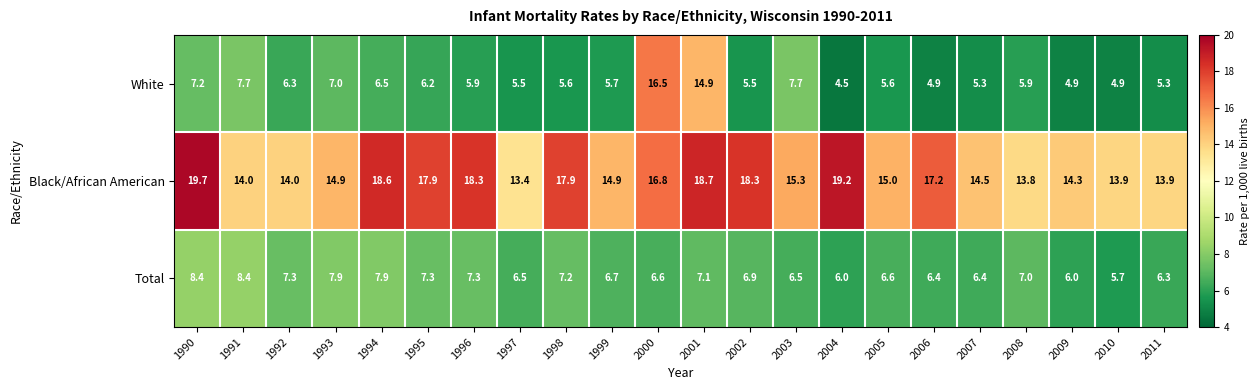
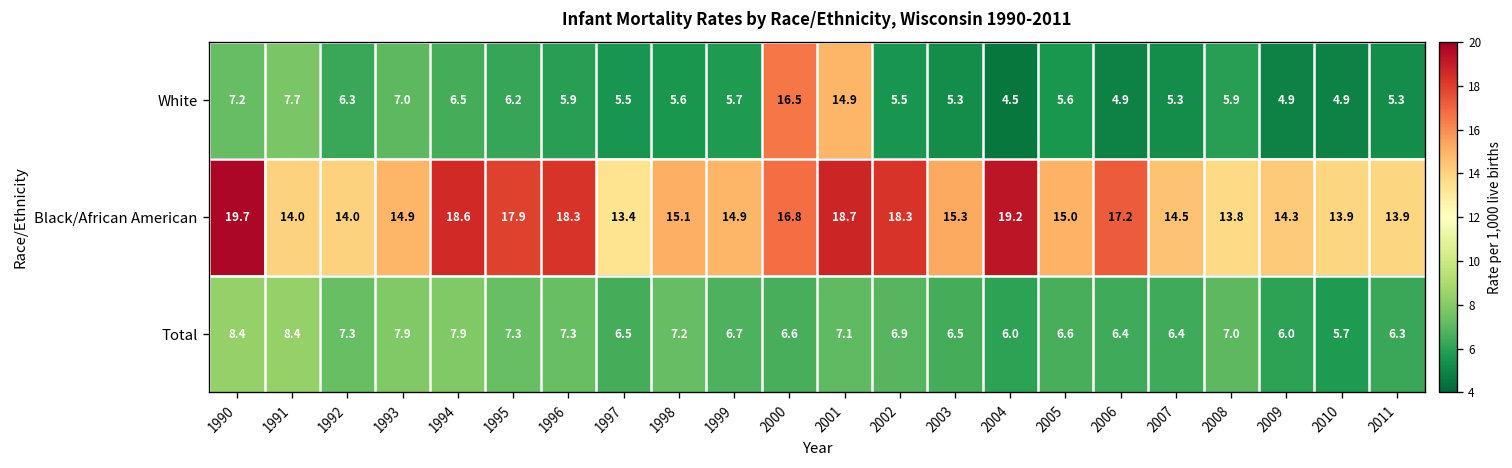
White, 2003: 7.7 -> 5.3
Black/African American, 1998: 17.9 -> 15.1
